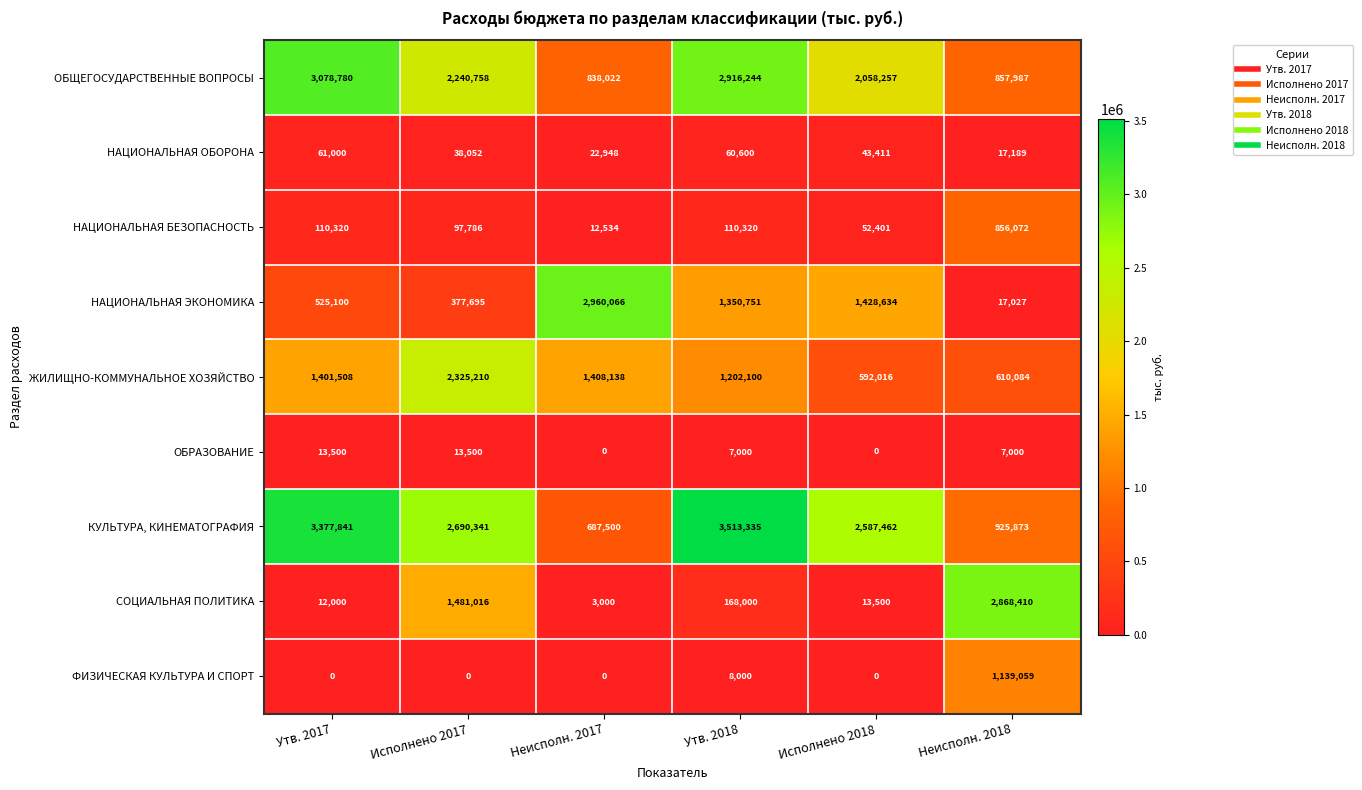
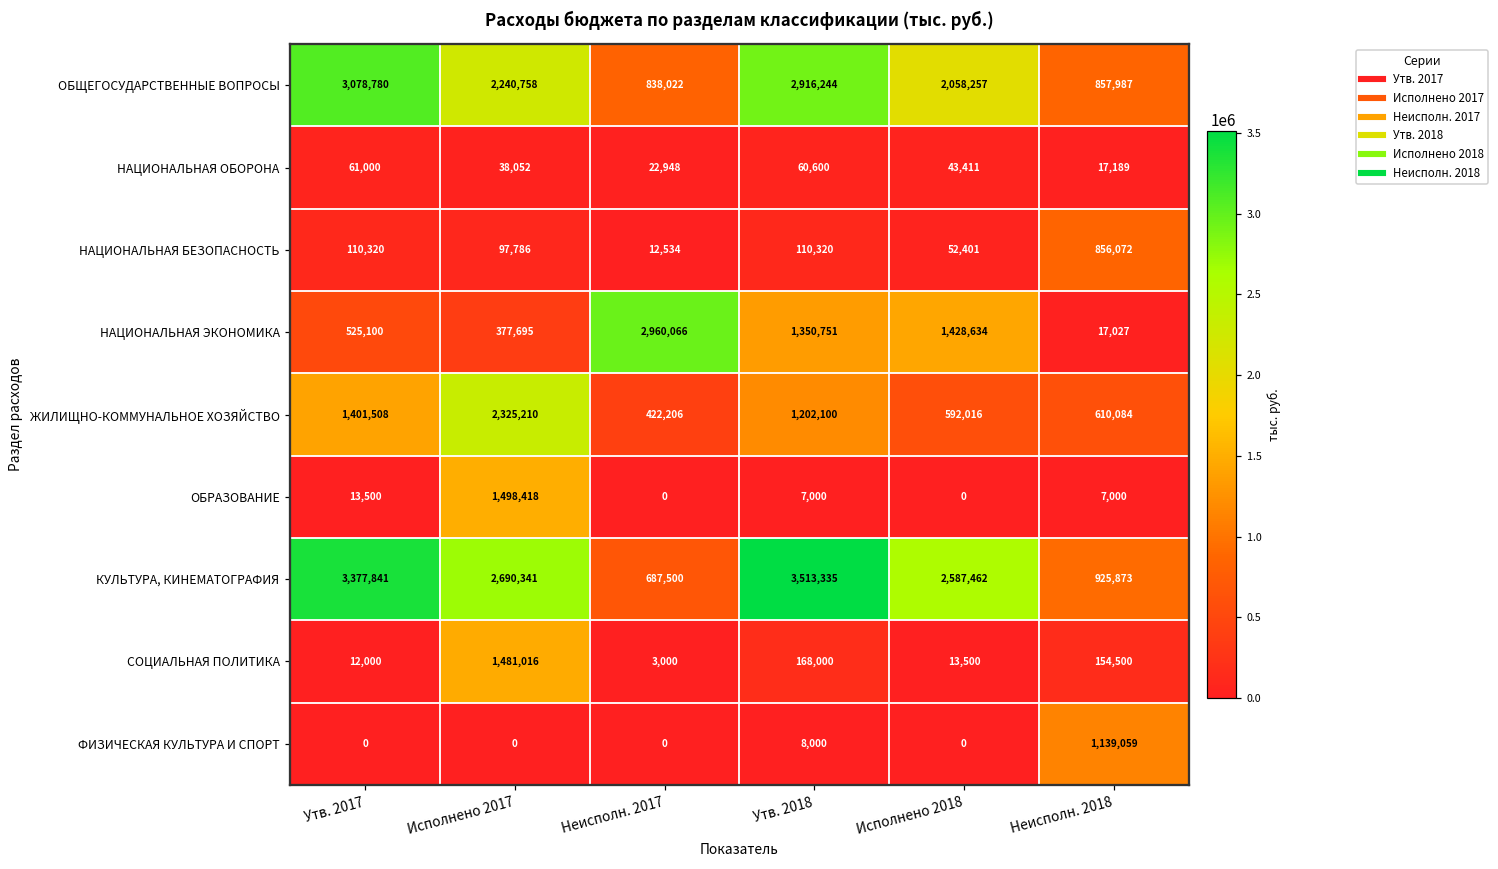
ЖИЛИЩНО-КОММУНАЛЬНОЕ ХОЗЯЙСТВО, Неисполн. 2017: 1,408,138 -> 422,206
ОБРАЗОВАНИЕ, Исполнено 2017: 13,500 -> 1,498,418
СОЦИАЛЬНАЯ ПОЛИТИКА, Неисполн. 2018: 2,868,410 -> 154,500
